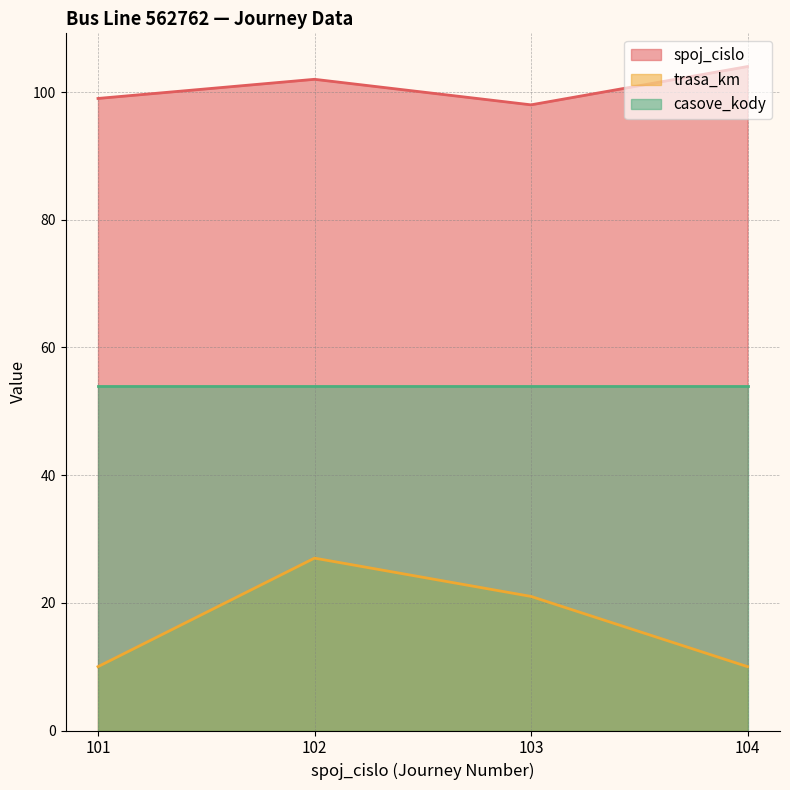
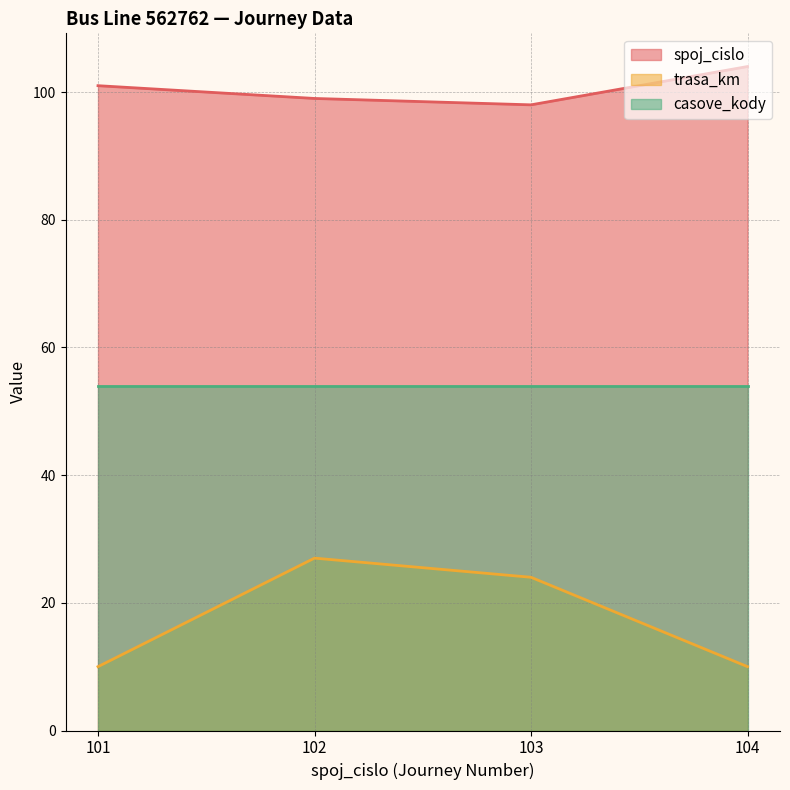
spoj_cislo, 101: 99 -> 101
spoj_cislo, 102: 102 -> 99
trasa_km, 103: 21 -> 24
